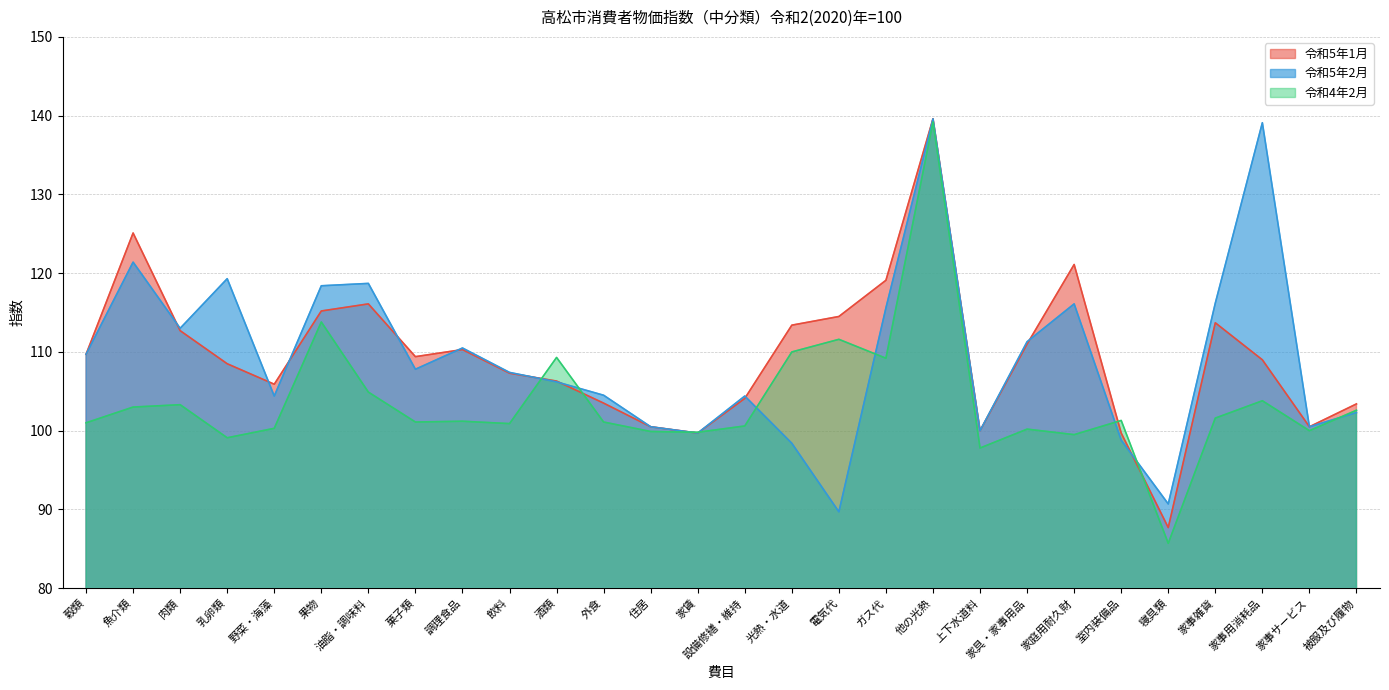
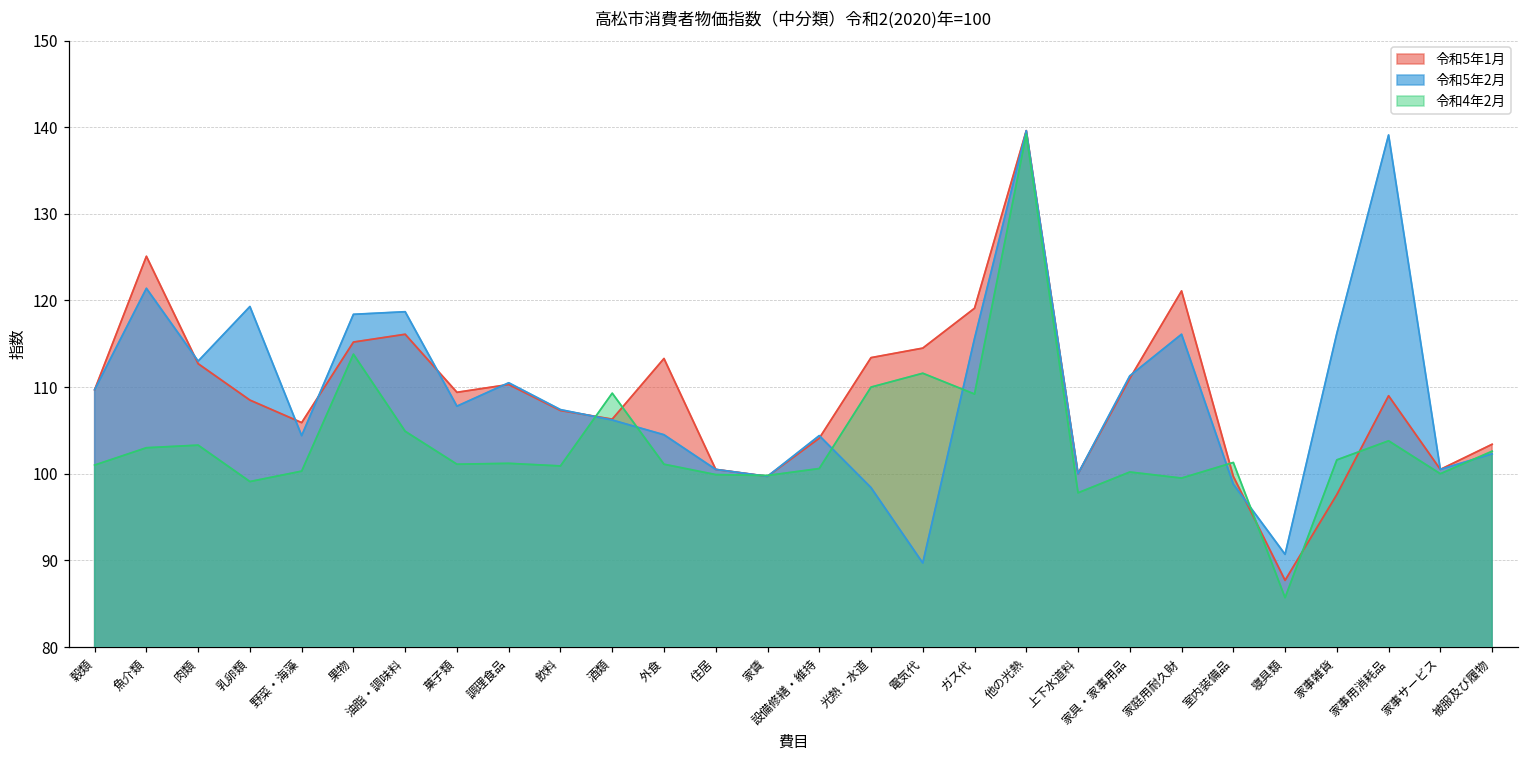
令和5年1月, 外食: 104 -> 113
令和5年1月, 家事雑貨: 114 -> 98
